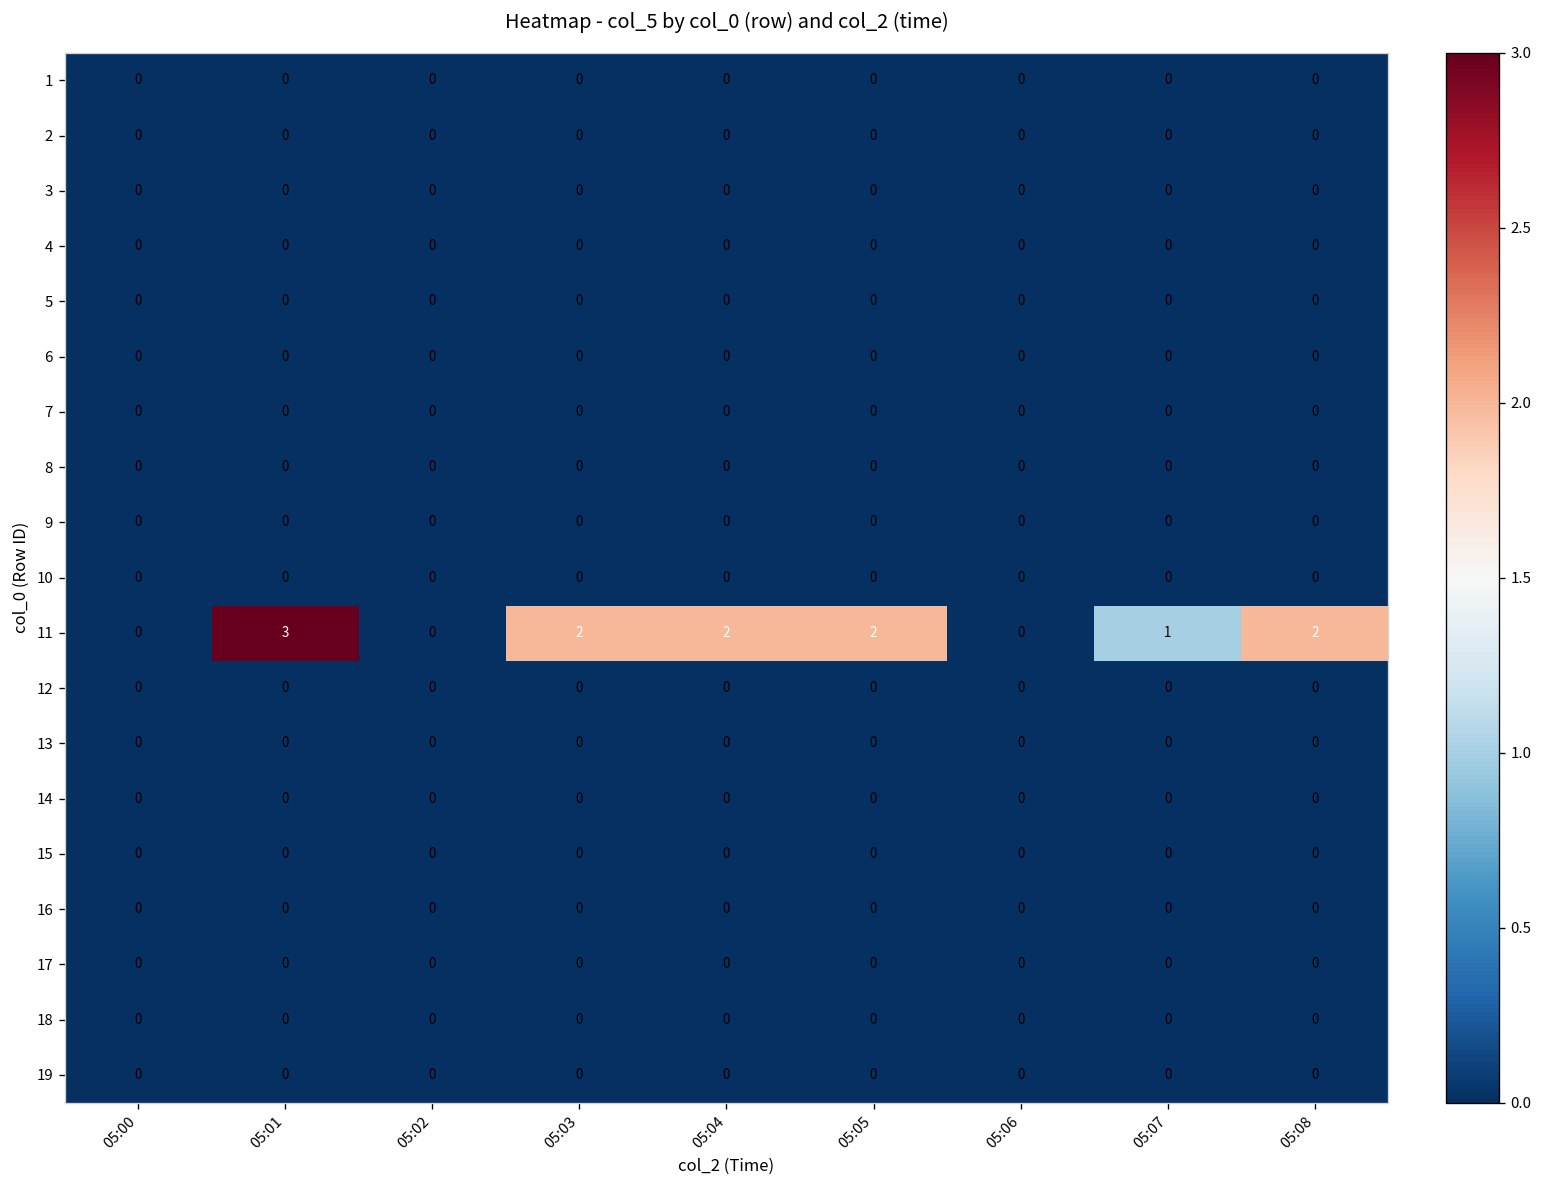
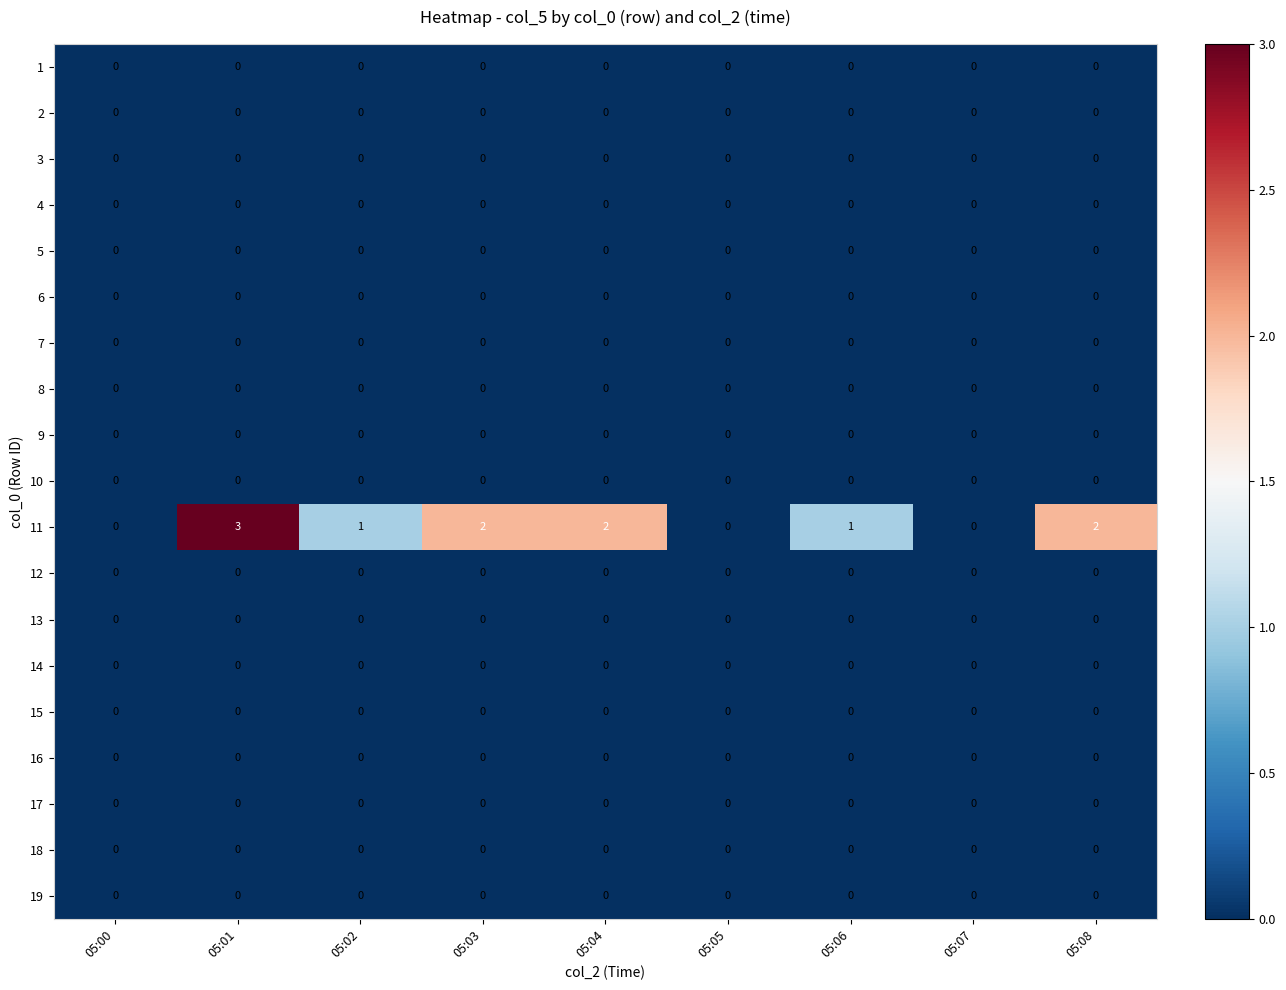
11, 05:02: 0 -> 1
11, 05:05: 2 -> 0
11, 05:06: 0 -> 1
11, 05:07: 1 -> 0
